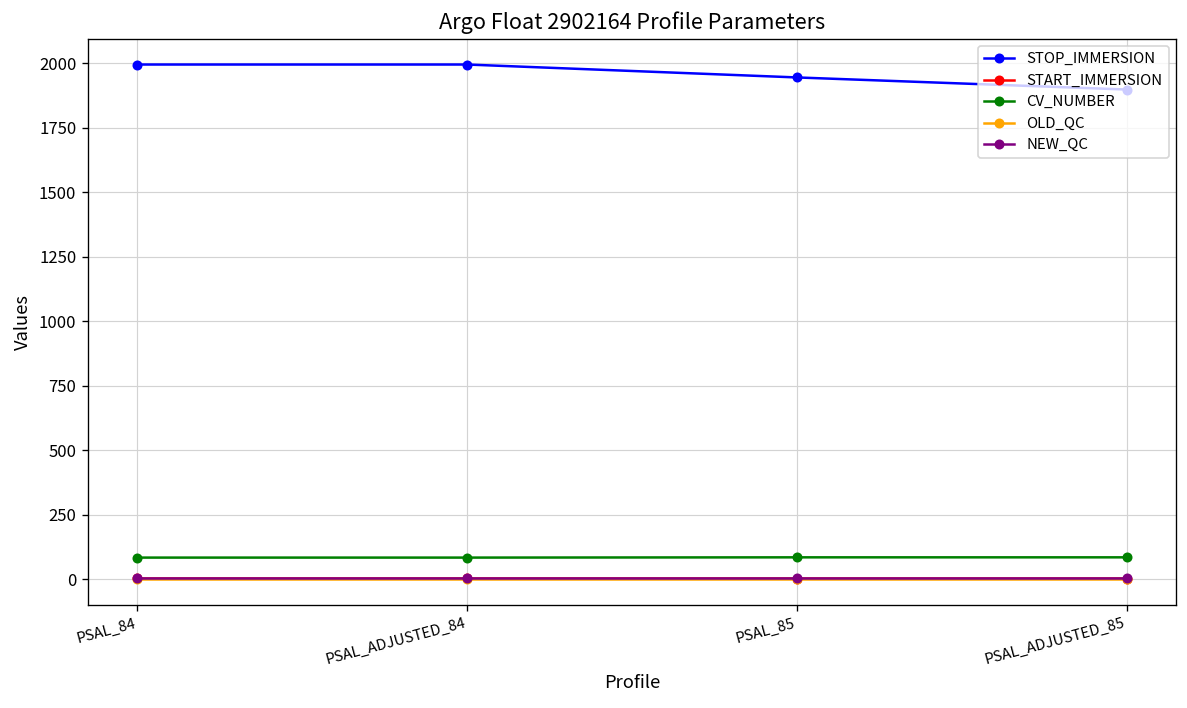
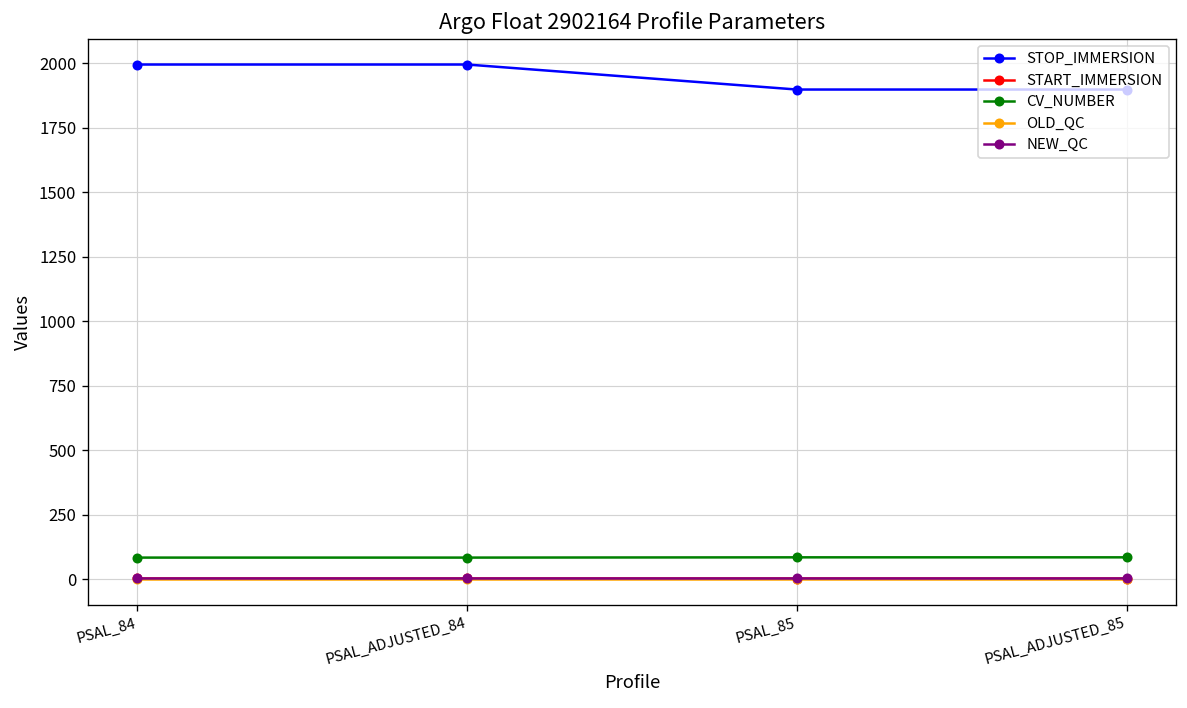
STOP_IMMERSION, PSAL_85: 1950 -> 1900
